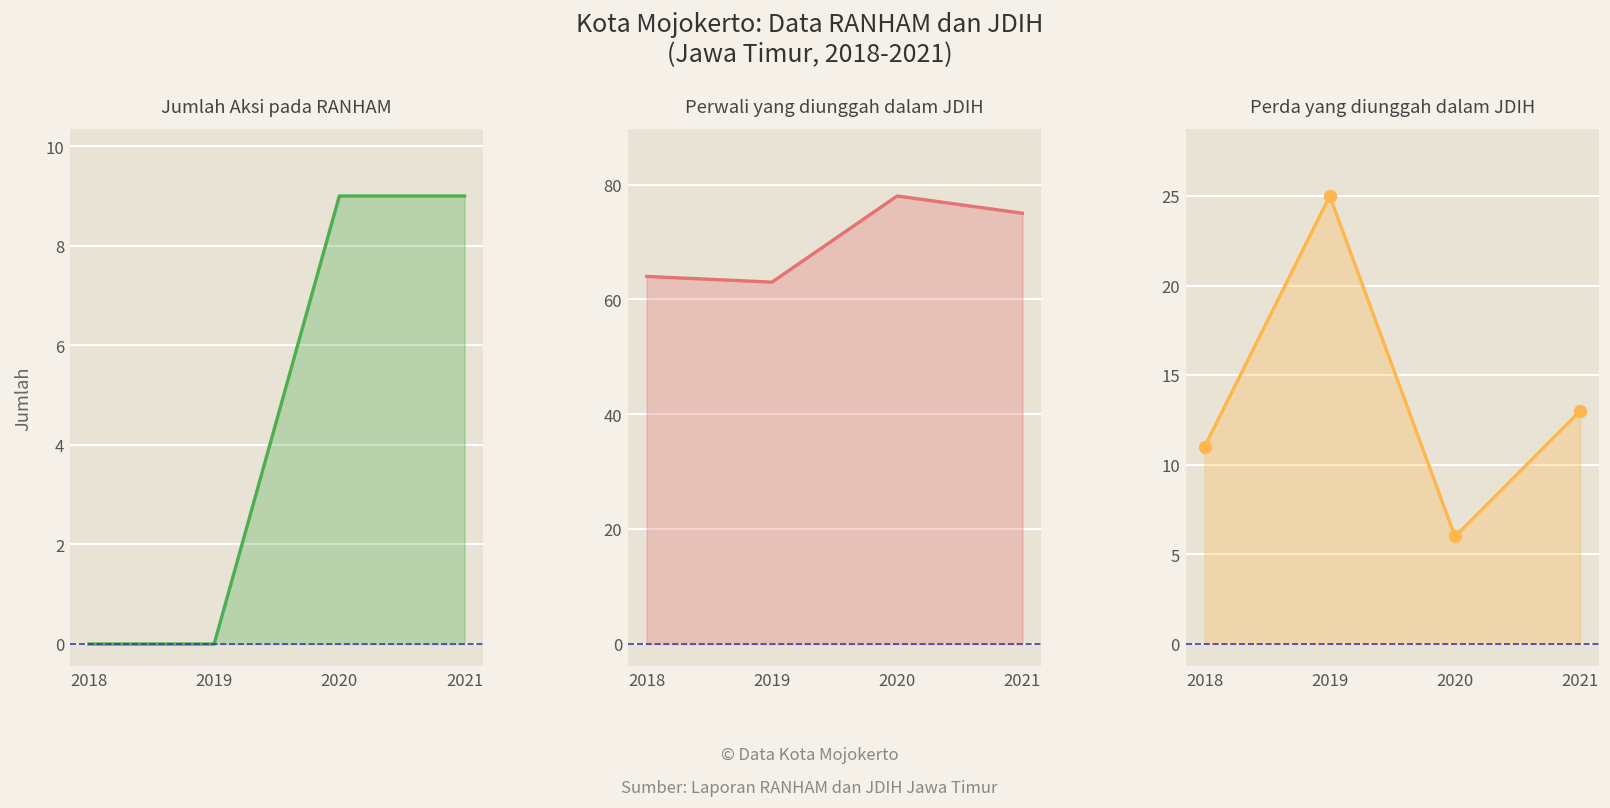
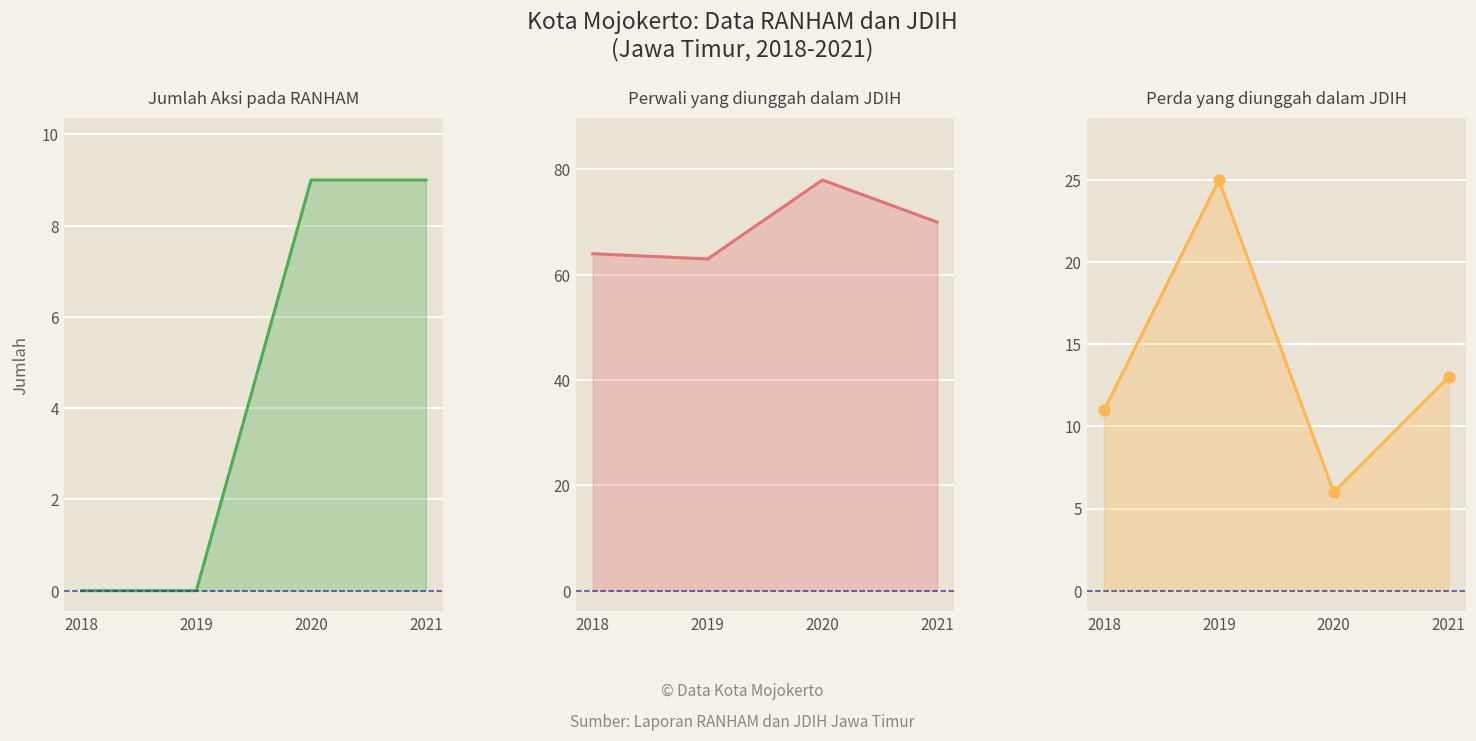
Perwali yang diunggah dalam JDIH, 2021: 75 -> 70
